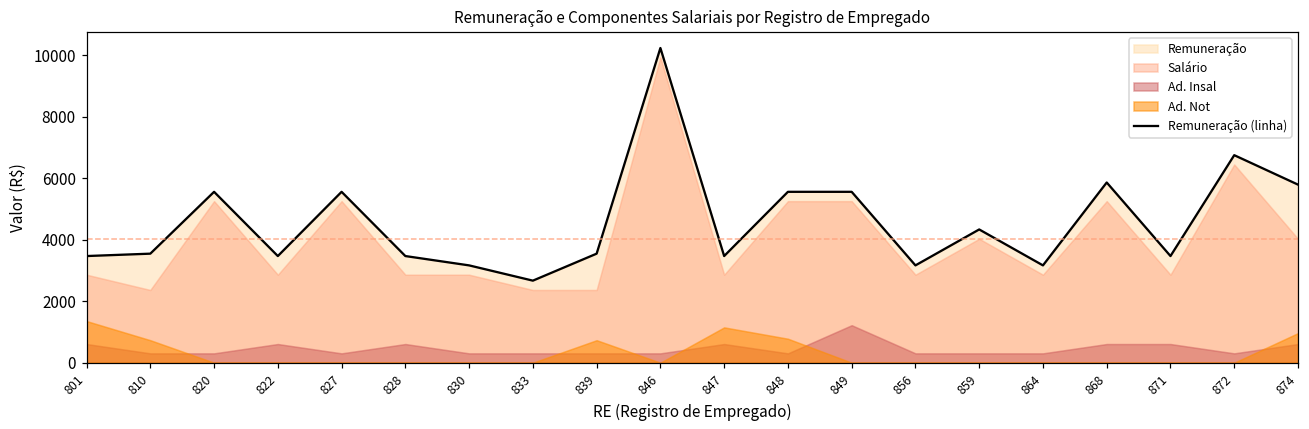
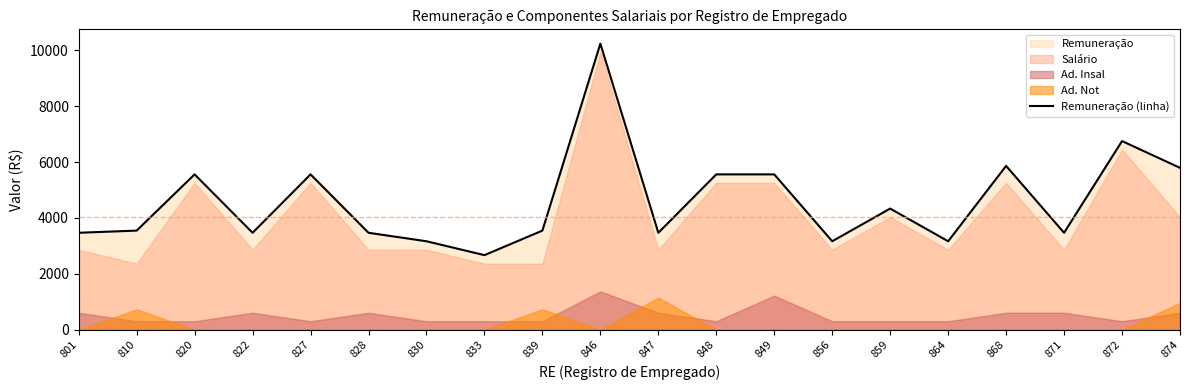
Ad. Not, 801: 1400 -> 0
Ad. Insal, 846: 300 -> 1400
Ad. Not, 848: 800 -> 0
